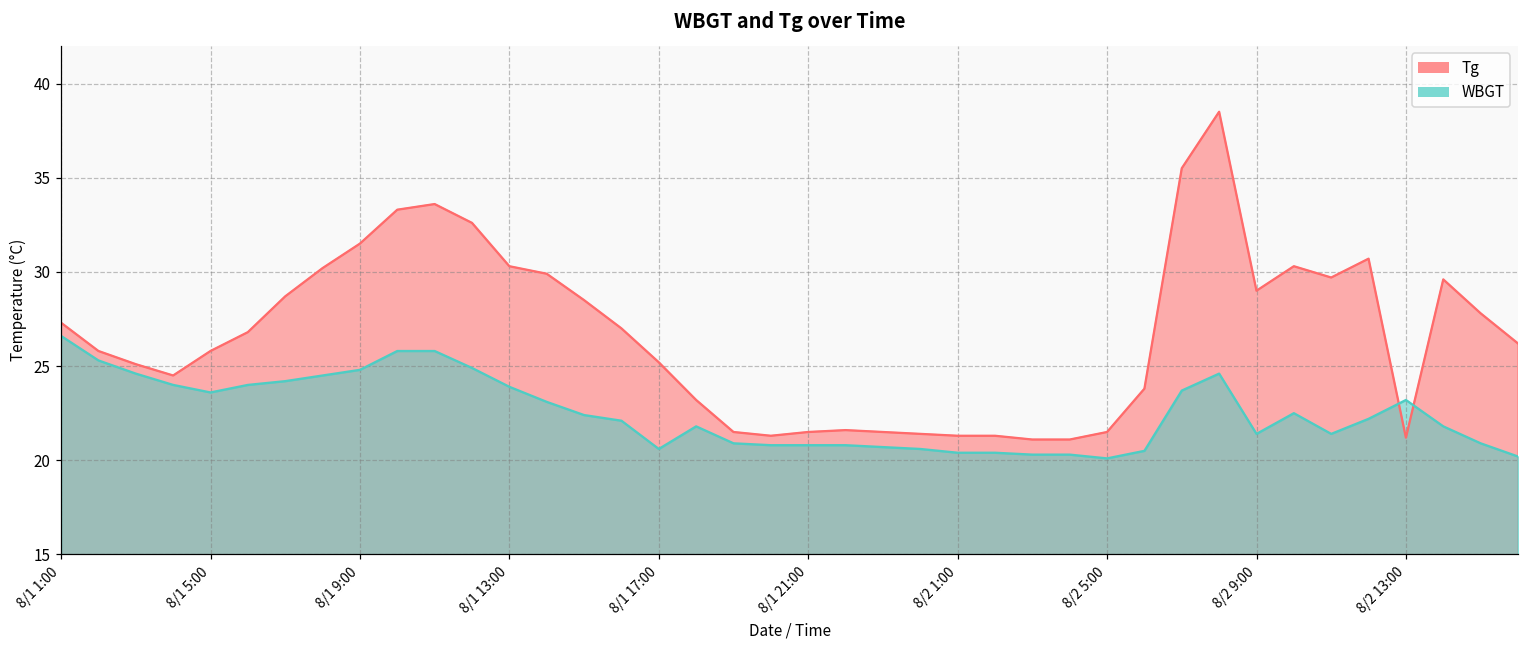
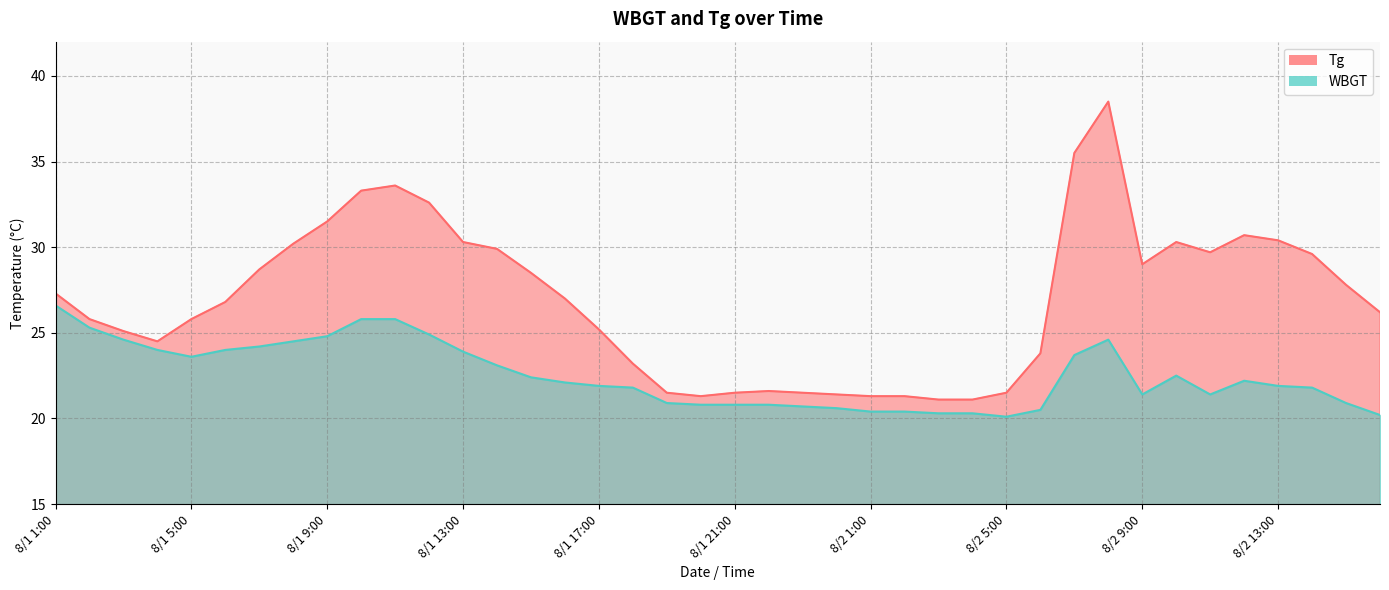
WBGT, 8/1 17:00: 20.6 -> 21.9
Tg, 8/2 13:00: 21.2 -> 30.4
WBGT, 8/2 13:00: 23.2 -> 21.9
